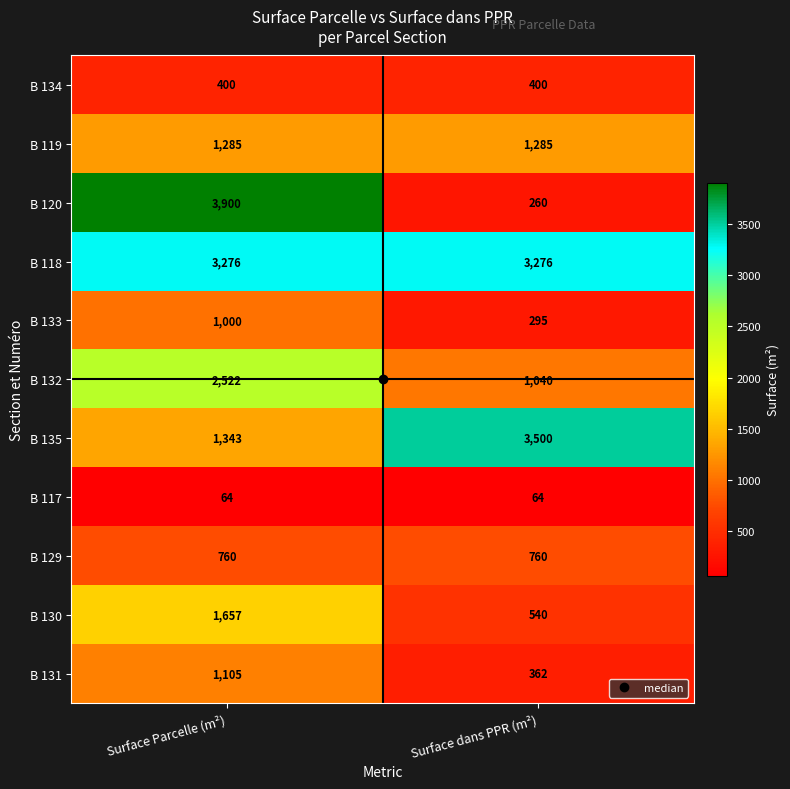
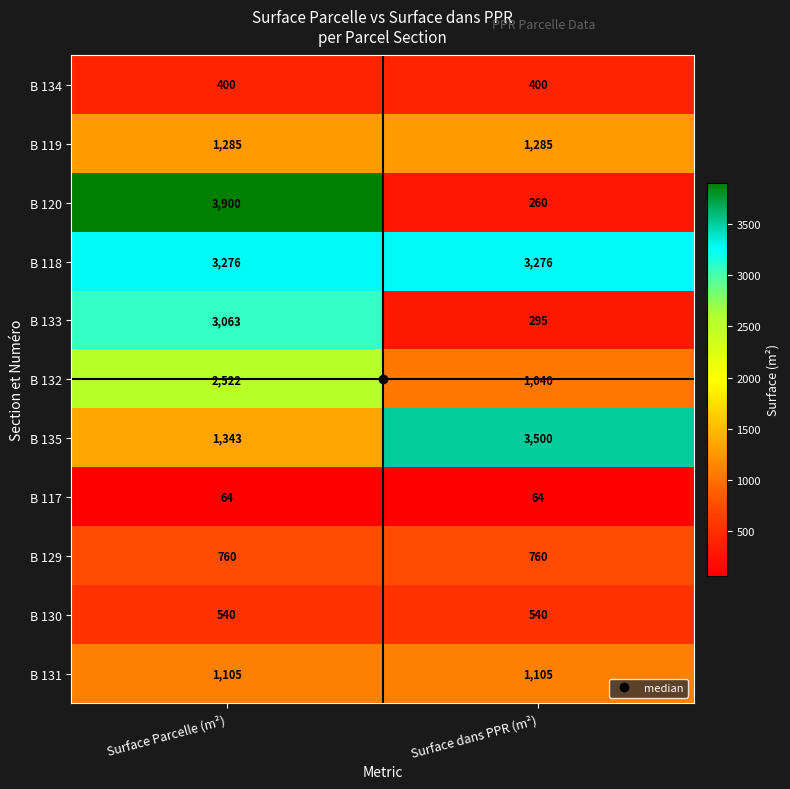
B 133, Surface Parcelle (m²): 1,000 -> 3,063
B 130, Surface Parcelle (m²): 1,657 -> 540
B 131, Surface dans PPR (m²): 362 -> 1,105
